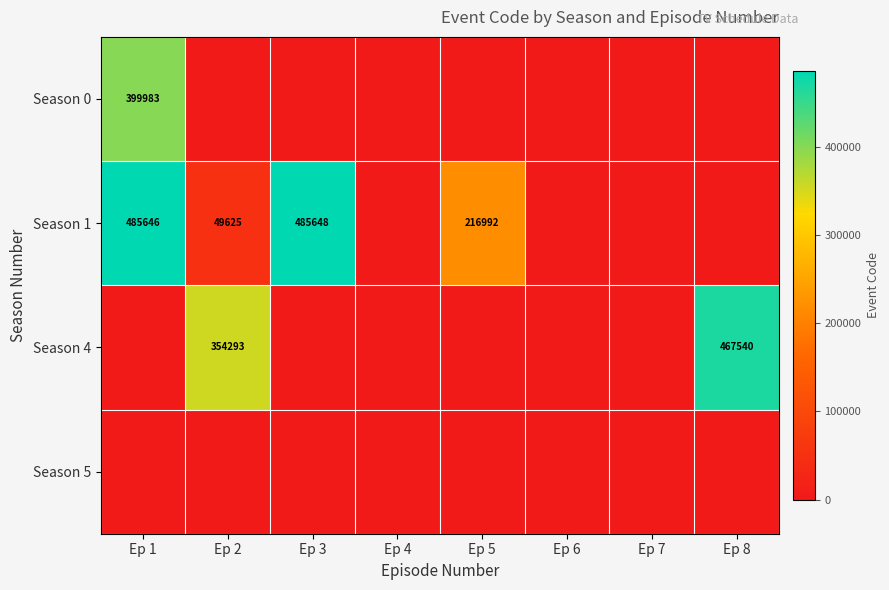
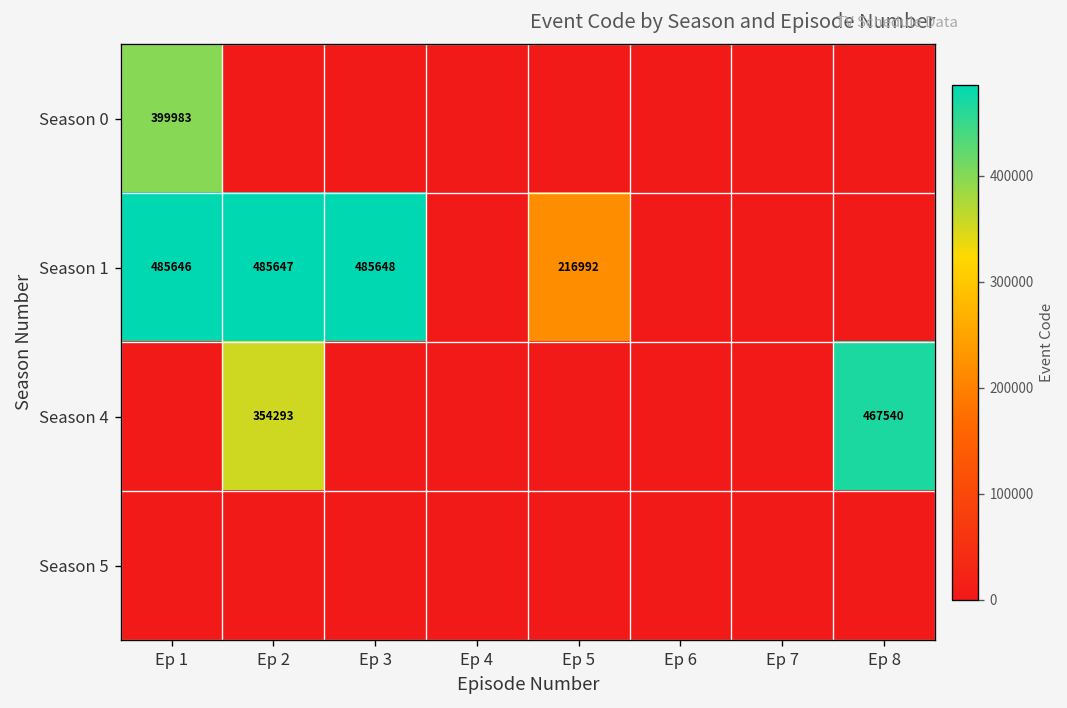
Season 1, Ep 2: 49625 -> 485647
